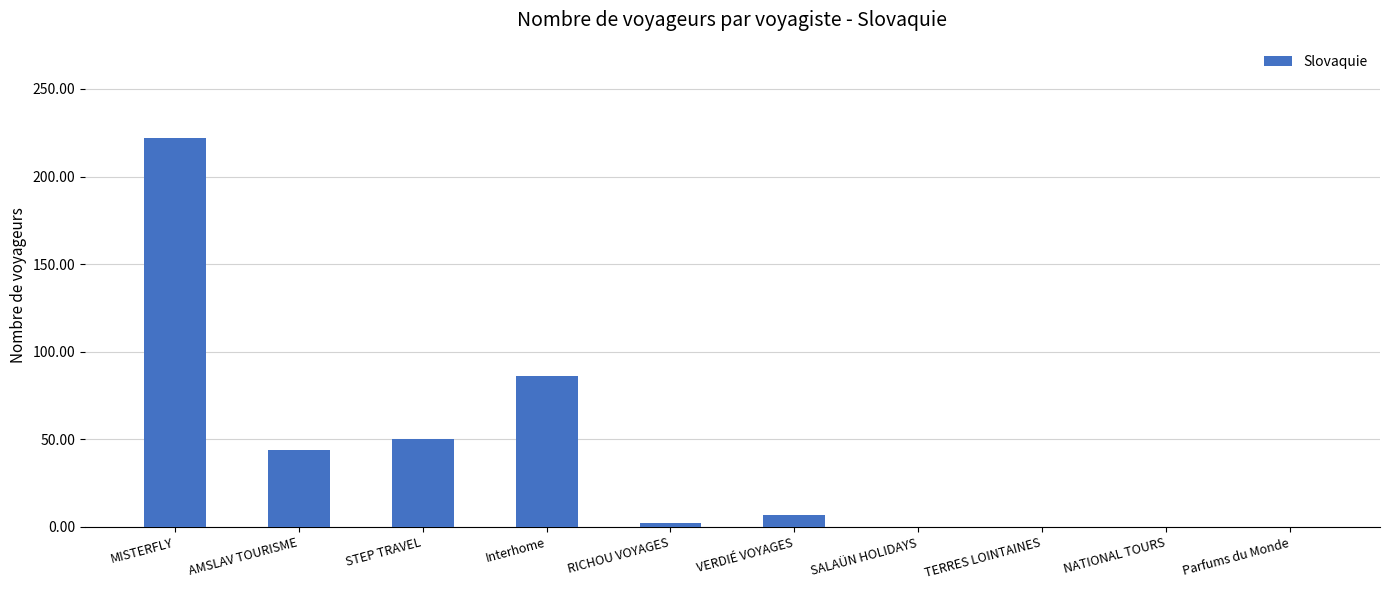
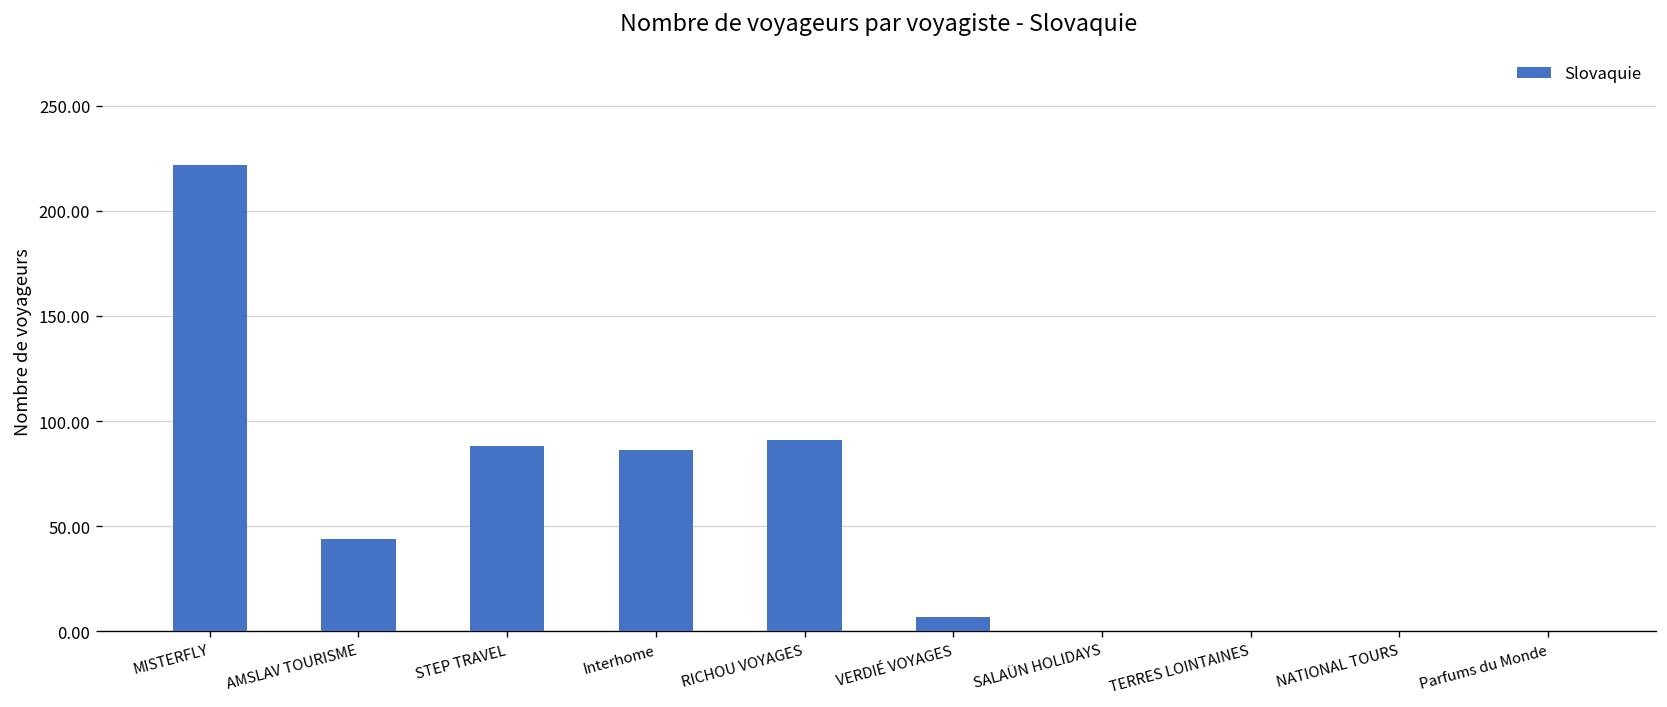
STEP TRAVEL: 50 -> 88
RICHOU VOYAGES: 2 -> 91
